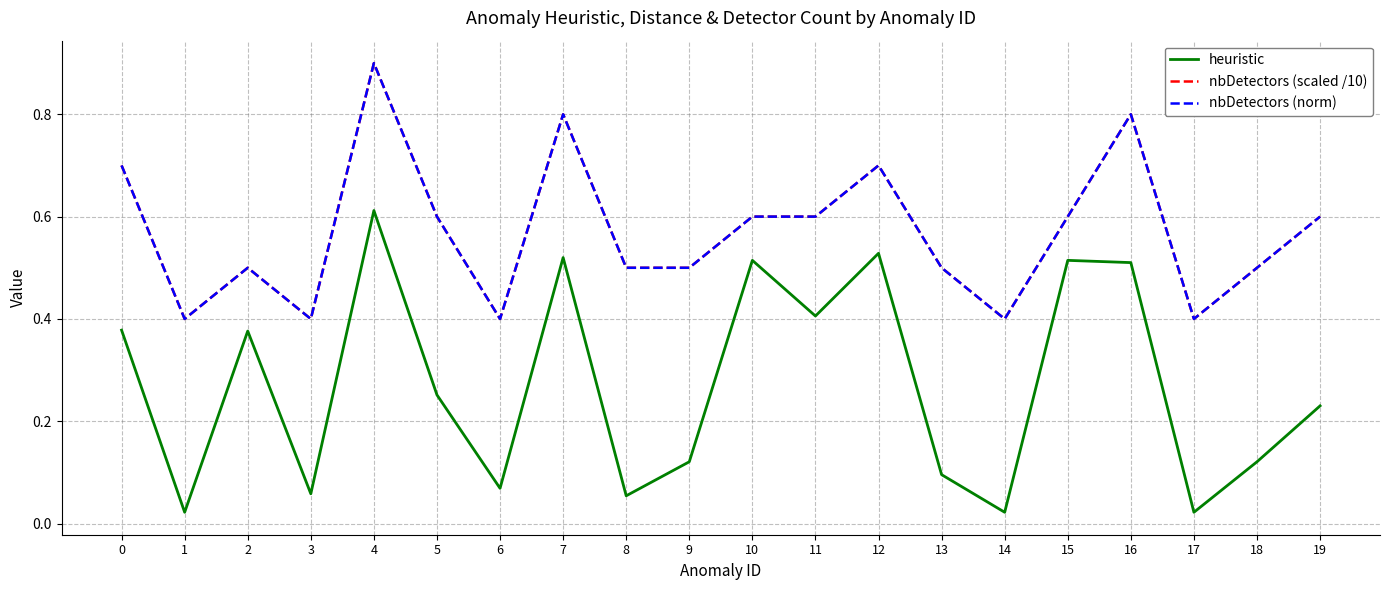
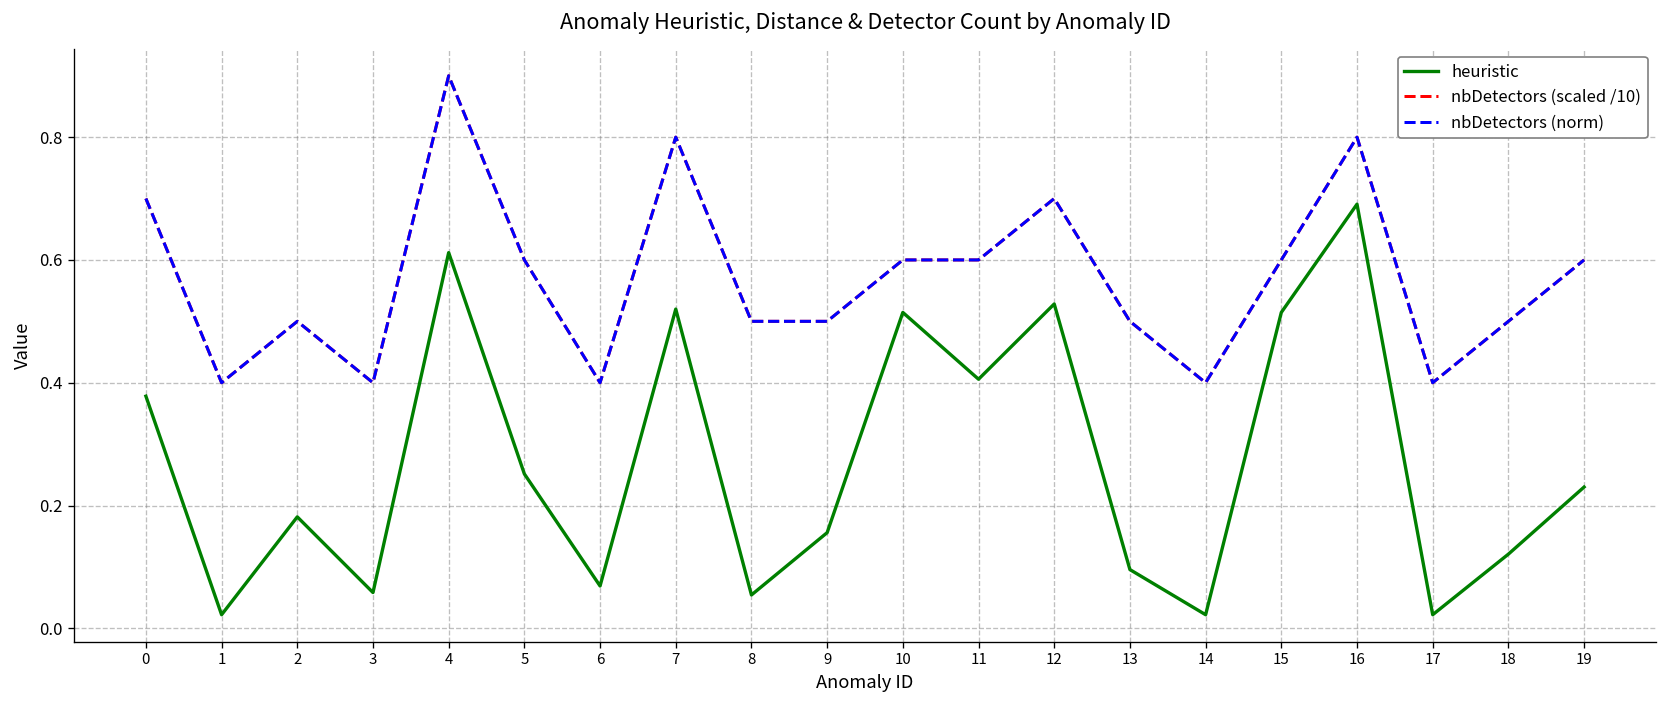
heuristic, 2: 0.38 -> 0.18
heuristic, 9: 0.12 -> 0.16
heuristic, 16: 0.51 -> 0.69
